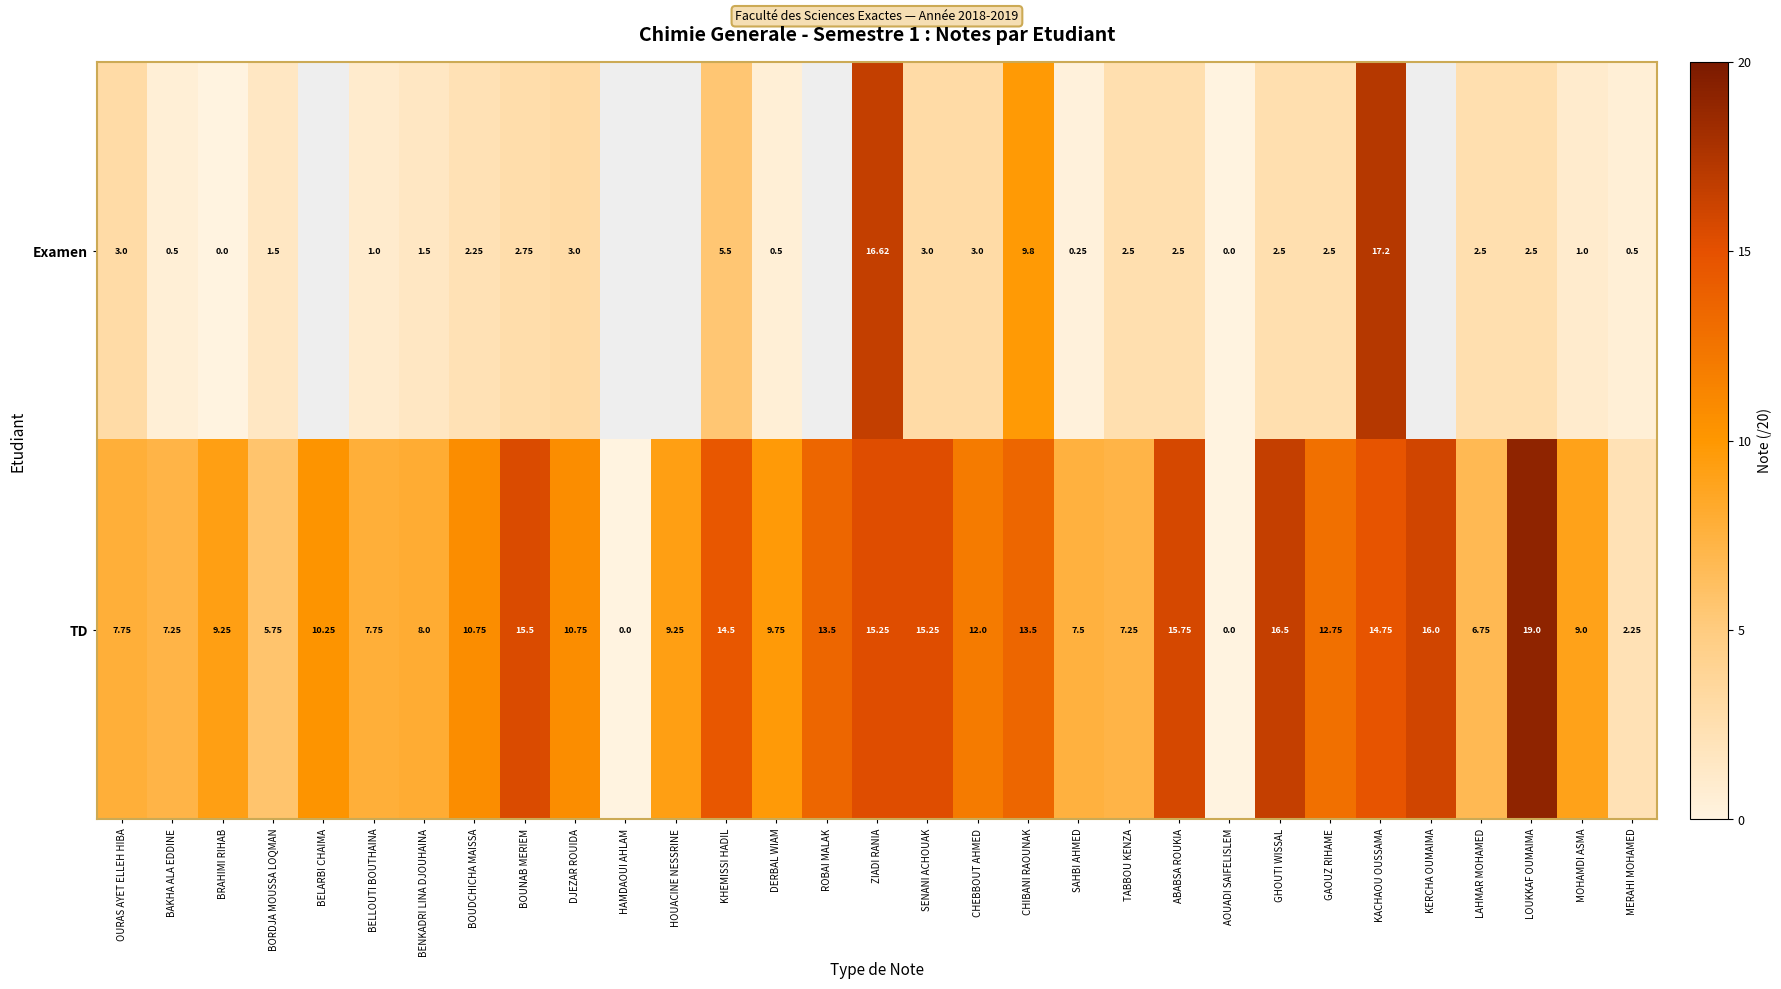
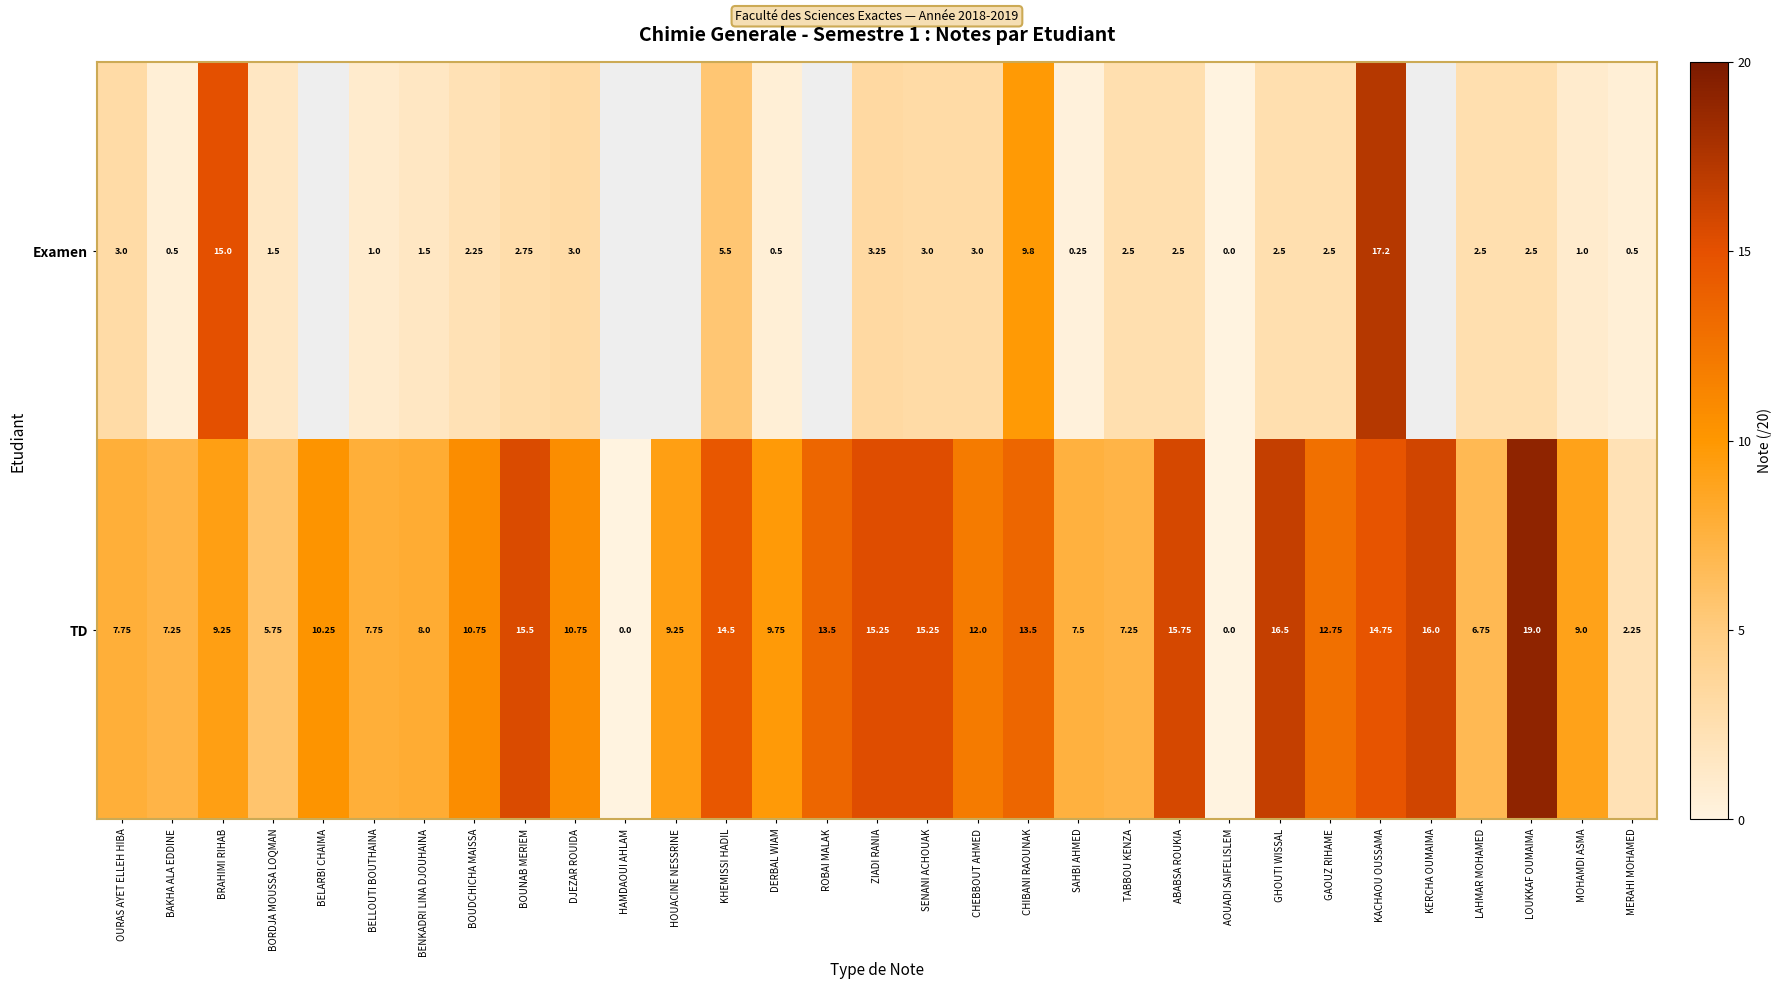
Examen, BRAHIMI RIHAB: 0.0 -> 15.0
Examen, ZIADI RANIA: 16.62 -> 3.25
